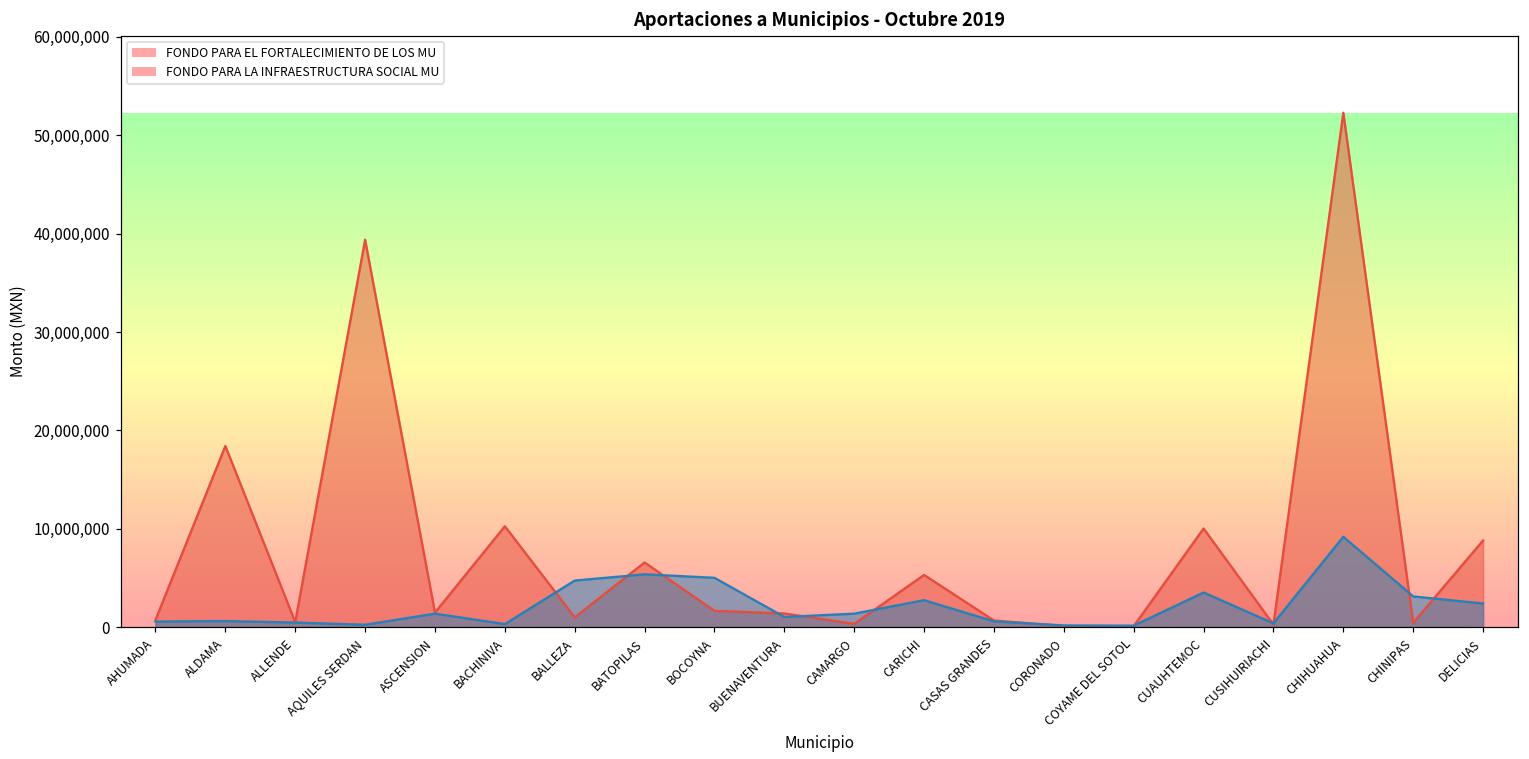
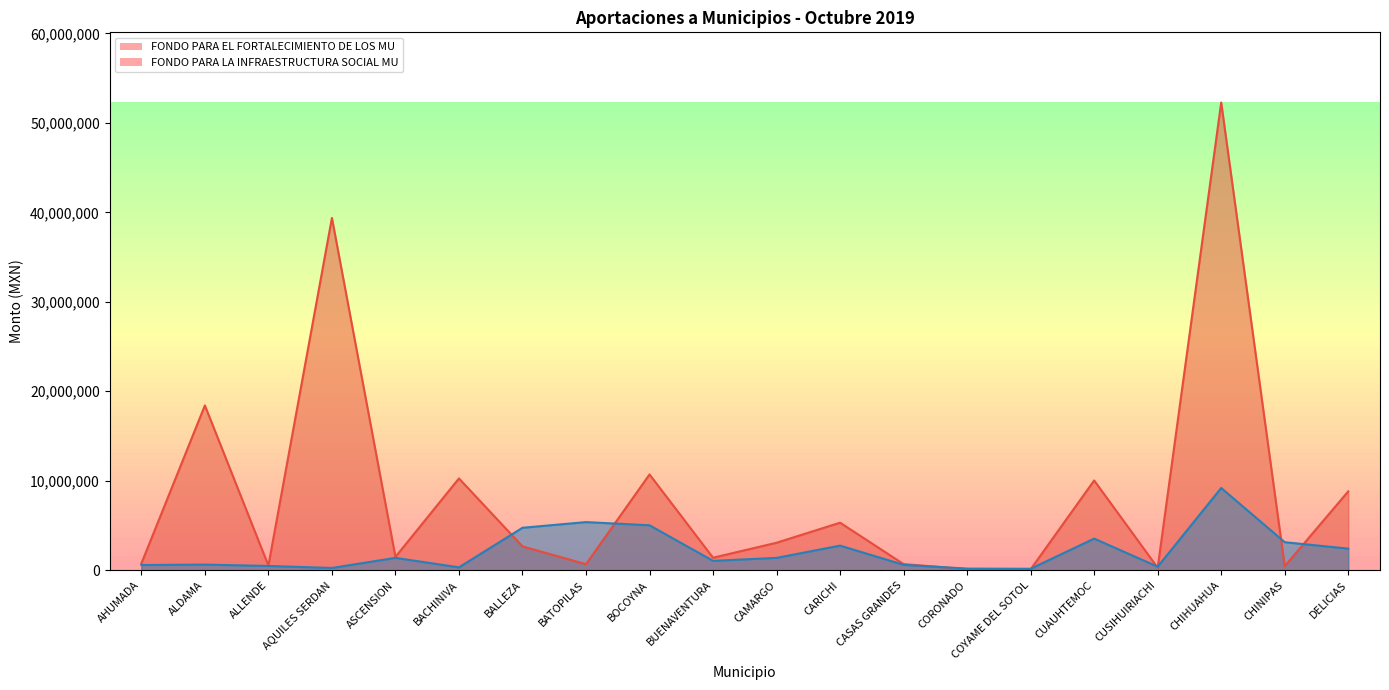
FONDO PARA EL FORTALECIMIENTO DE LOS MU, BALLEZA: 1,000,000 -> 3,000,000
FONDO PARA EL FORTALECIMIENTO DE LOS MU, BATOPILAS: 7,000,000 -> 1,000,000
FONDO PARA EL FORTALECIMIENTO DE LOS MU, BOCOYNA: 2,000,000 -> 11,000,000
FONDO PARA EL FORTALECIMIENTO DE LOS MU, CAMARGO: 0 -> 3,000,000
